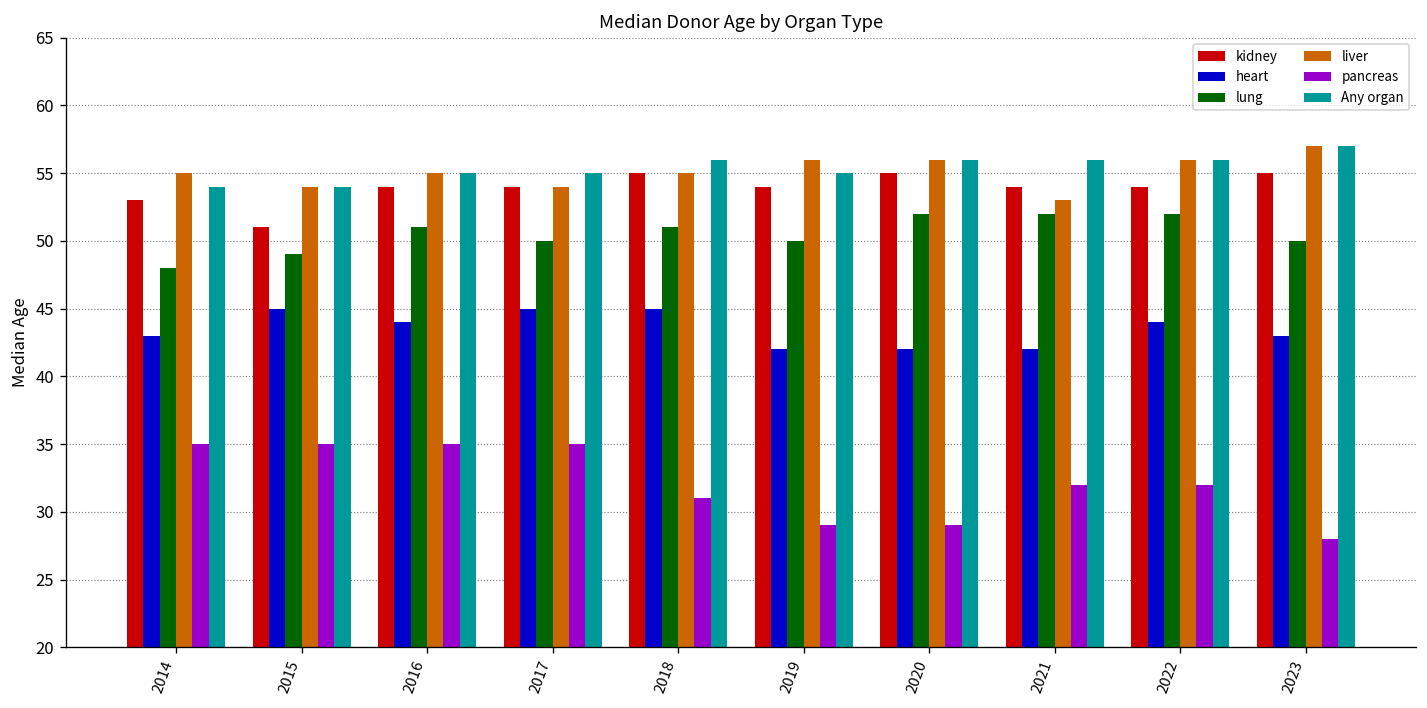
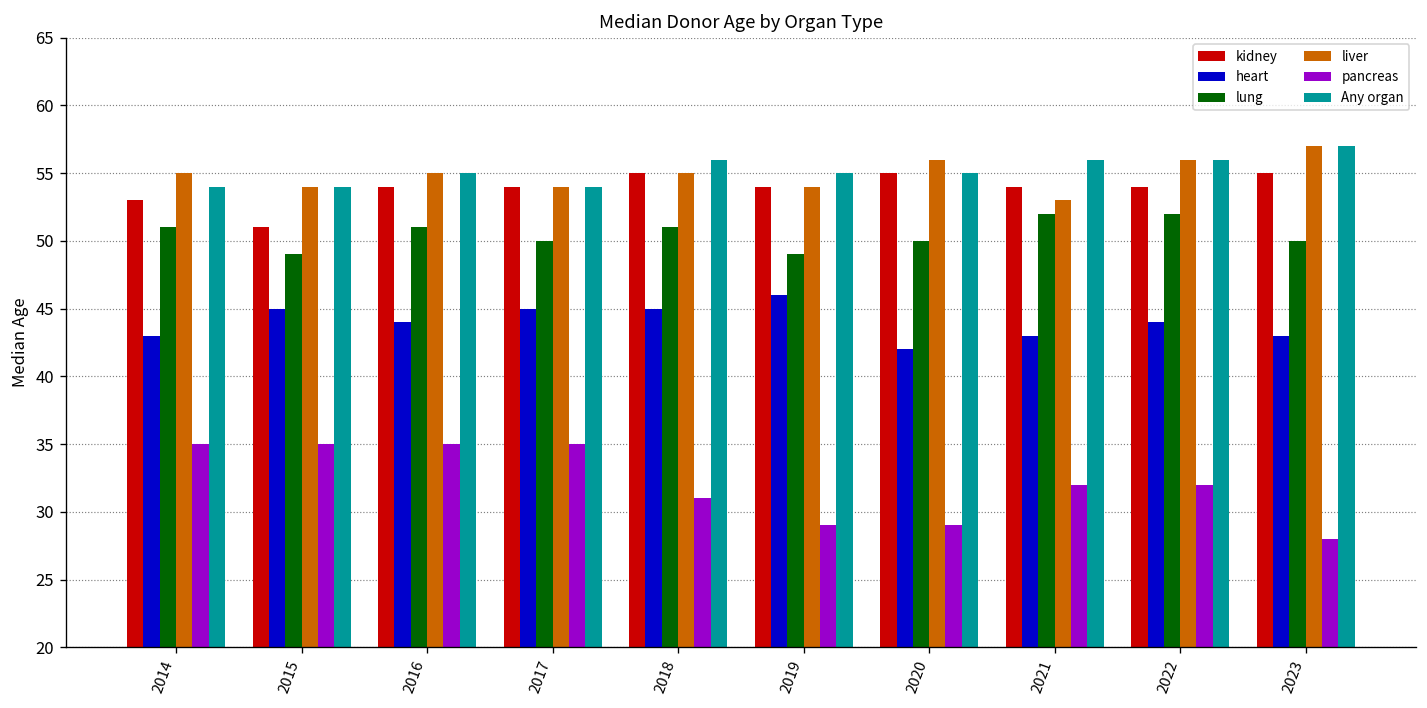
lung, 2014: 48 -> 51
Any organ, 2017: 55 -> 54
heart, 2019: 42 -> 46
lung, 2019: 50 -> 49
liver, 2019: 56 -> 54
lung, 2020: 52 -> 50
Any organ, 2020: 56 -> 55
heart, 2021: 42 -> 43
